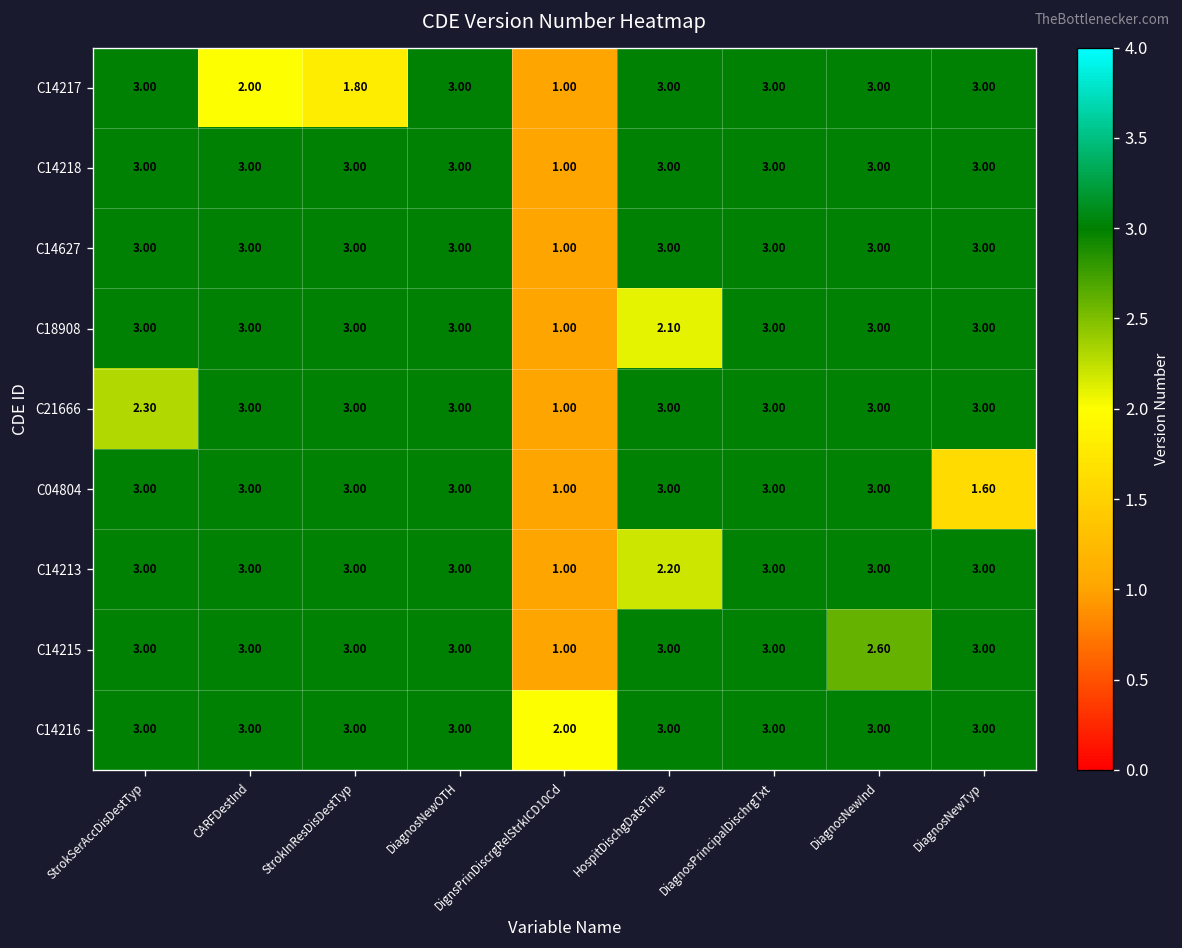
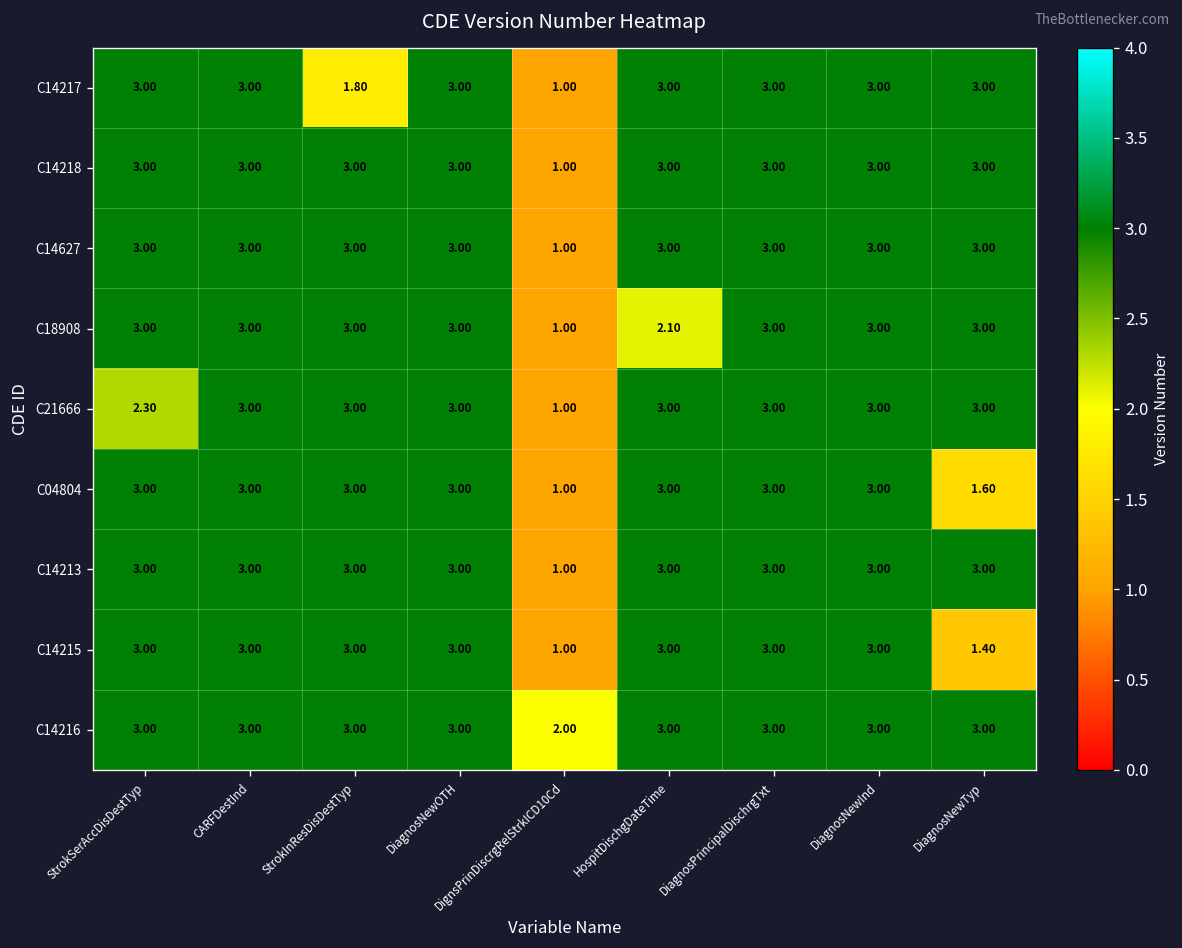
C14217, CARFDestInd: 2.00 -> 3.00
C14213, HospitDischgDateTime: 2.20 -> 3.00
C14215, DiagnosNewInd: 2.60 -> 3.00
C14215, DiagnosNewTyp: 3.00 -> 1.40
